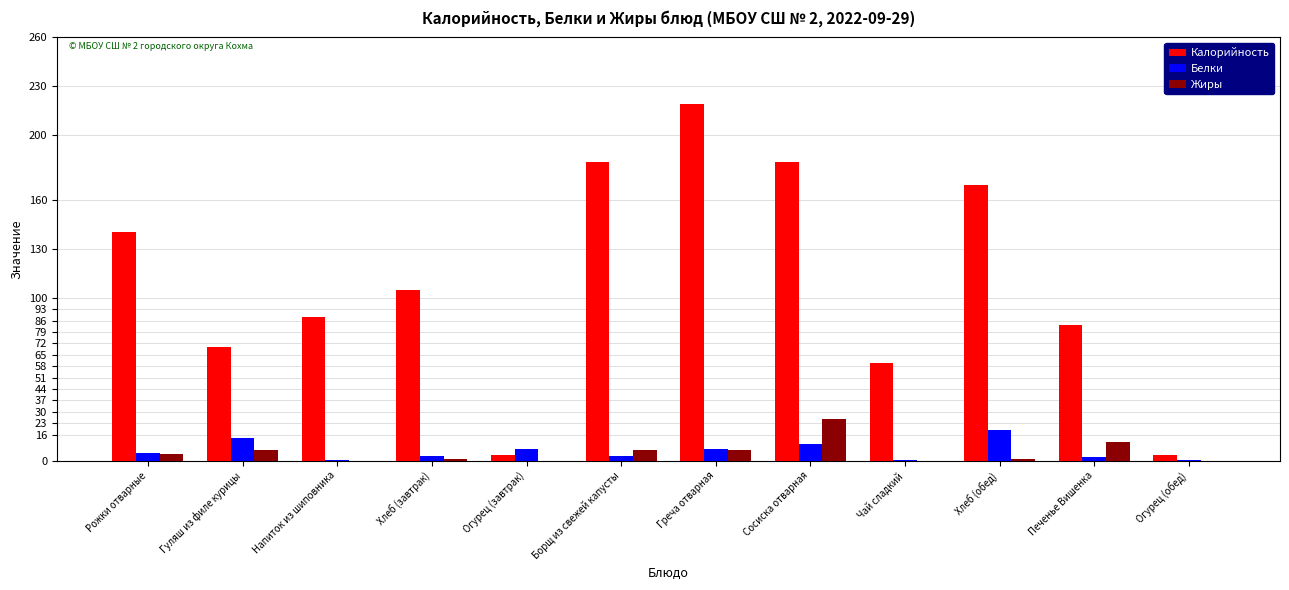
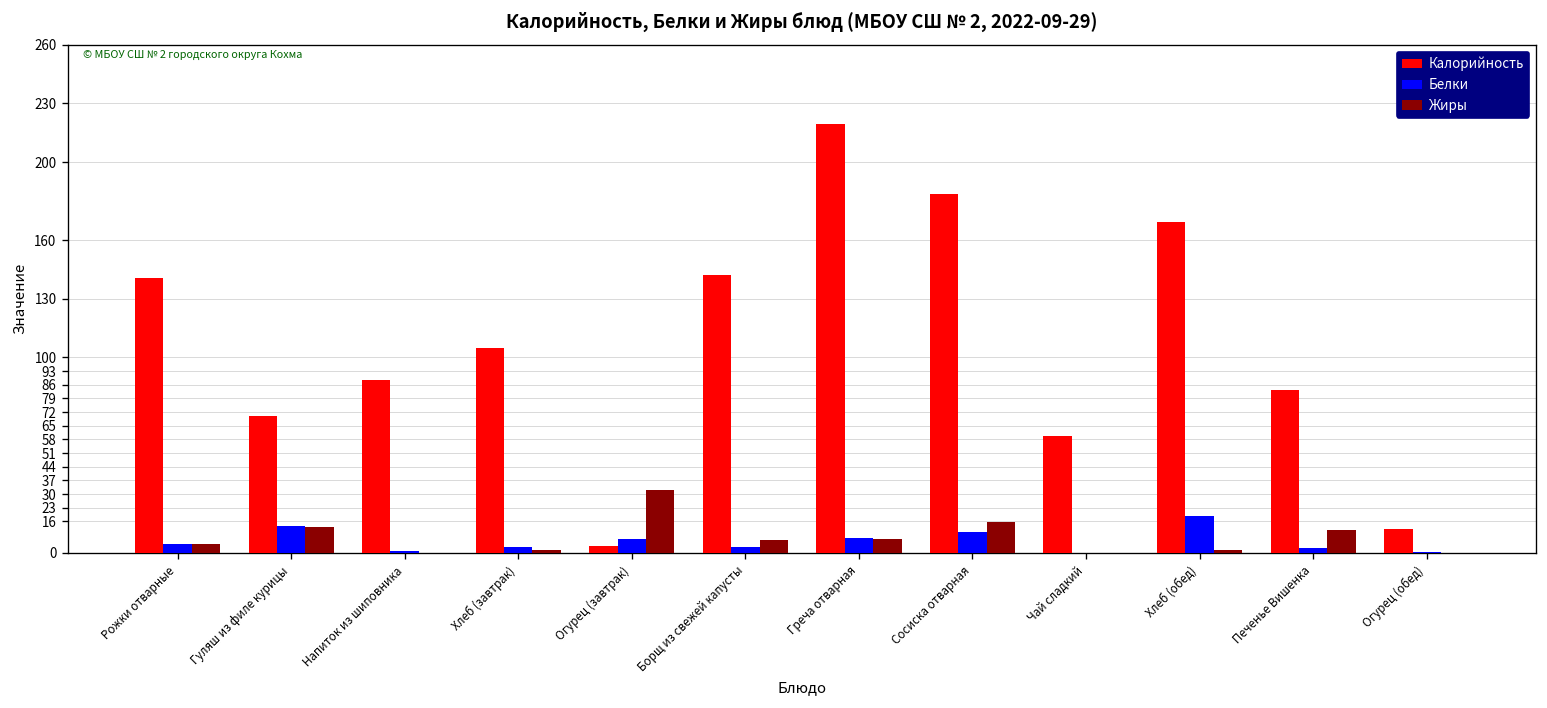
Жиры, Гуляш из филе курицы: 7 -> 13
Жиры, Огурец (завтрак): 0 -> 32
Калорийность, Борщ из свежей капусты: 184 -> 142
Жиры, Сосиска отварная: 26 -> 16
Калорийность, Огурец (обед): 4 -> 12
